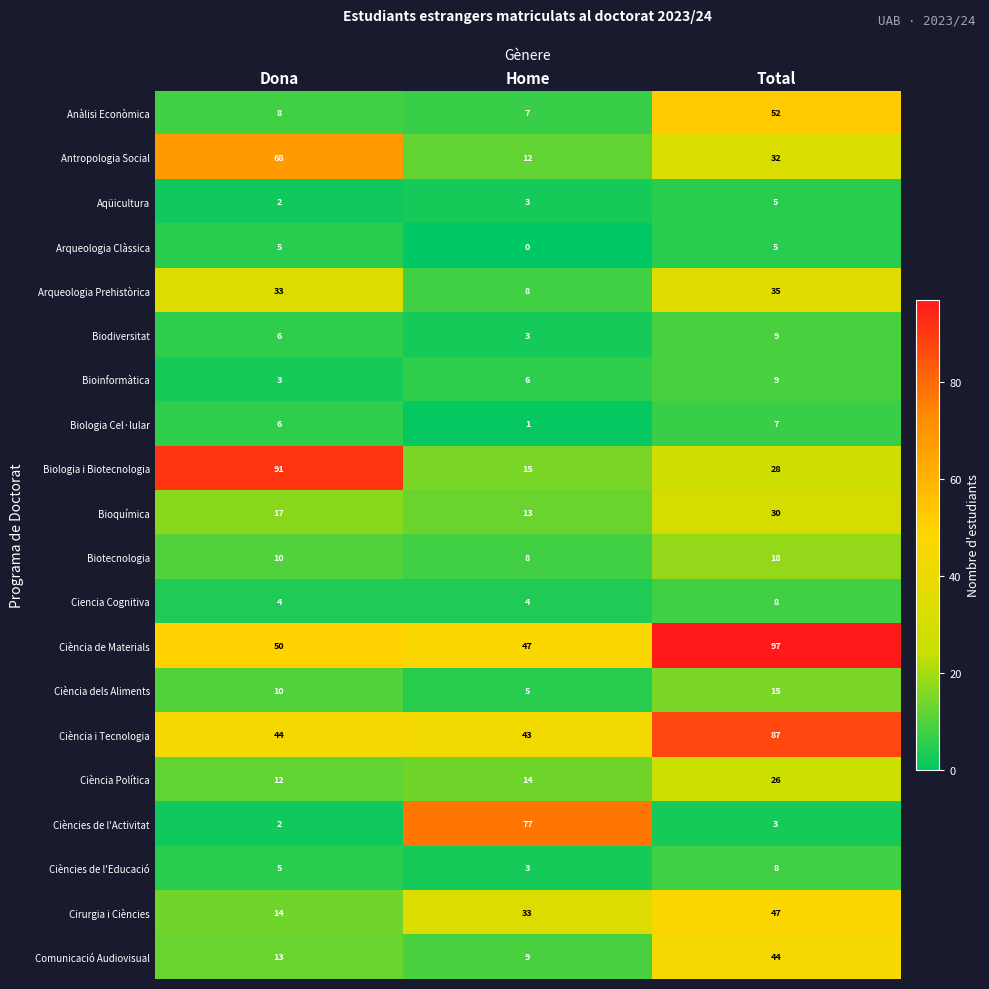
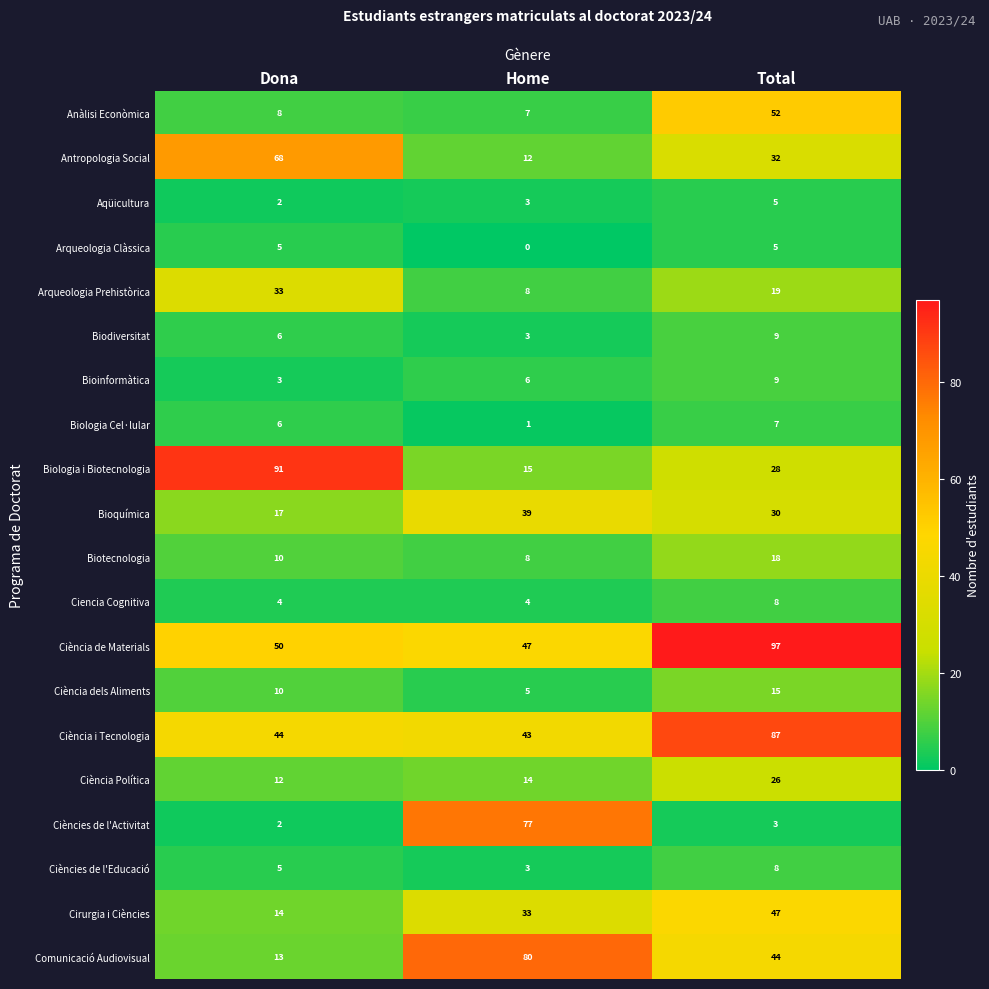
Arqueologia Prehistòrica, Total: 35 -> 19
Bioquímica, Home: 13 -> 39
Comunicació Audiovisual, Home: 9 -> 80
